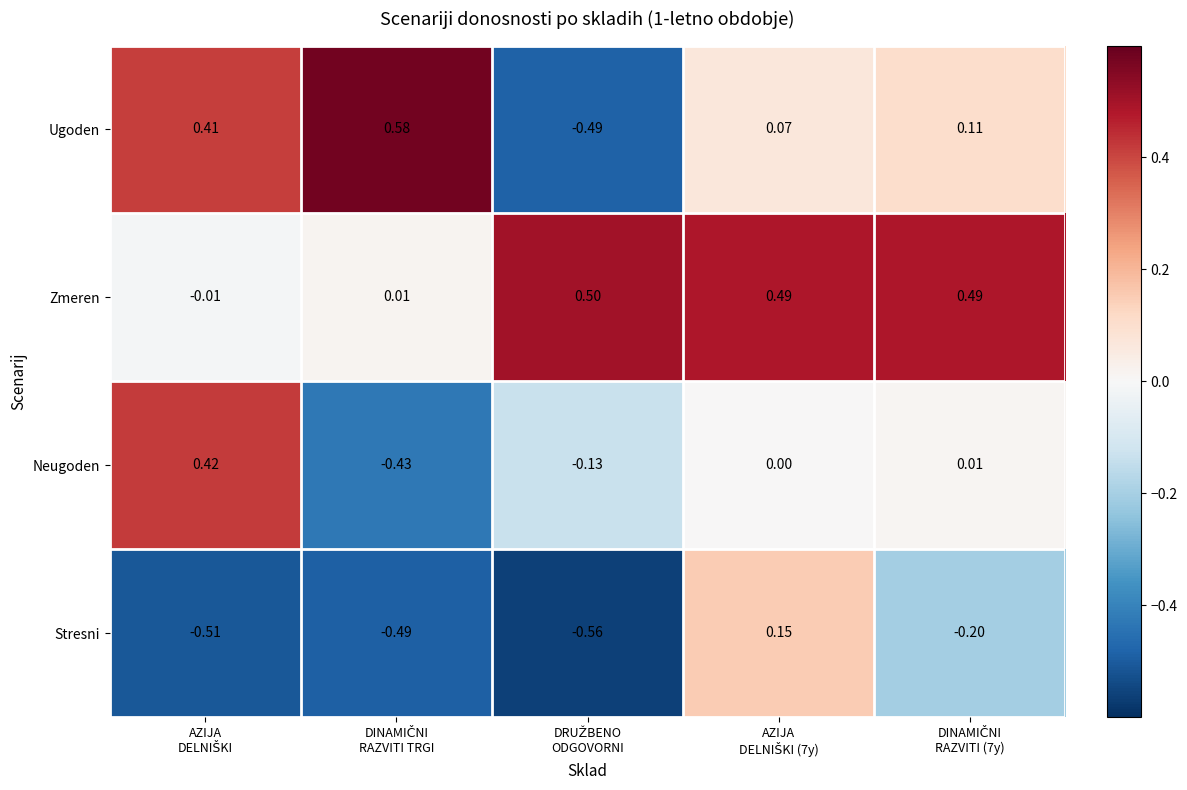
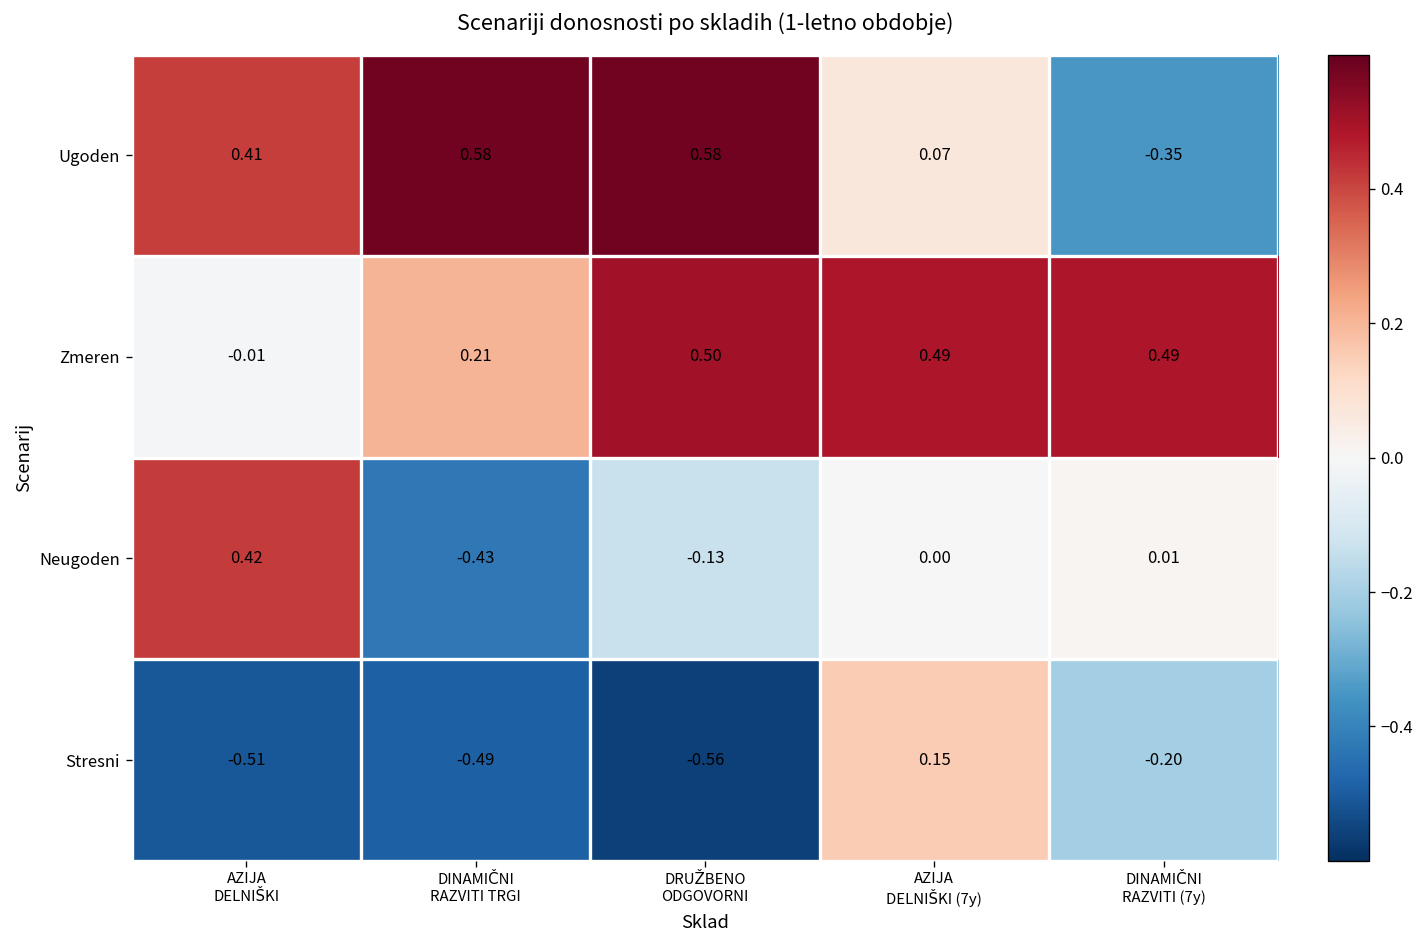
Ugoden, DRUŽBENO ODGOVORNI: -0.49 -> 0.58
Ugoden, DINAMIČNI RAZVITI (7y): 0.11 -> -0.35
Zmeren, DINAMIČNI RAZVITI TRGI: 0.01 -> 0.21
